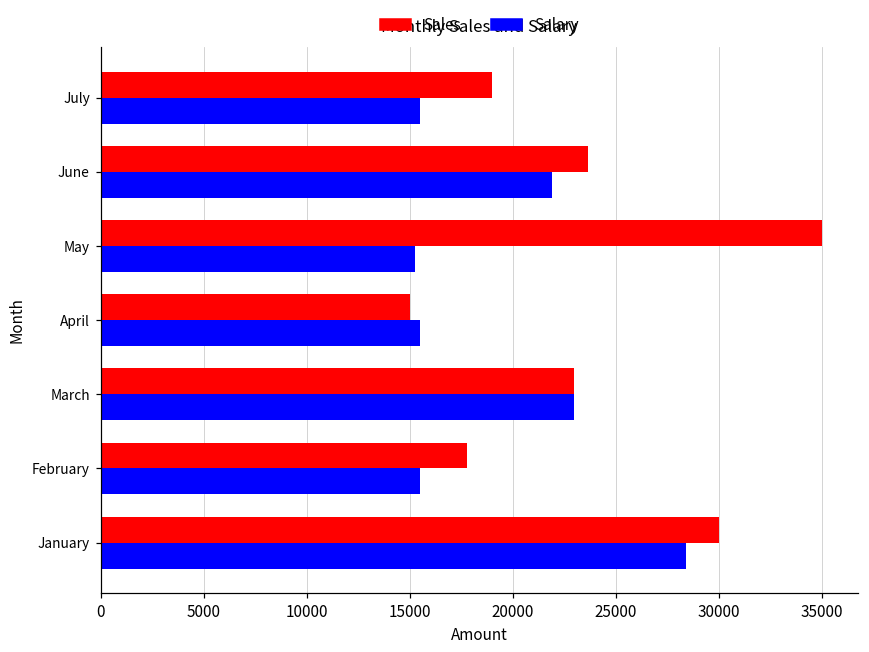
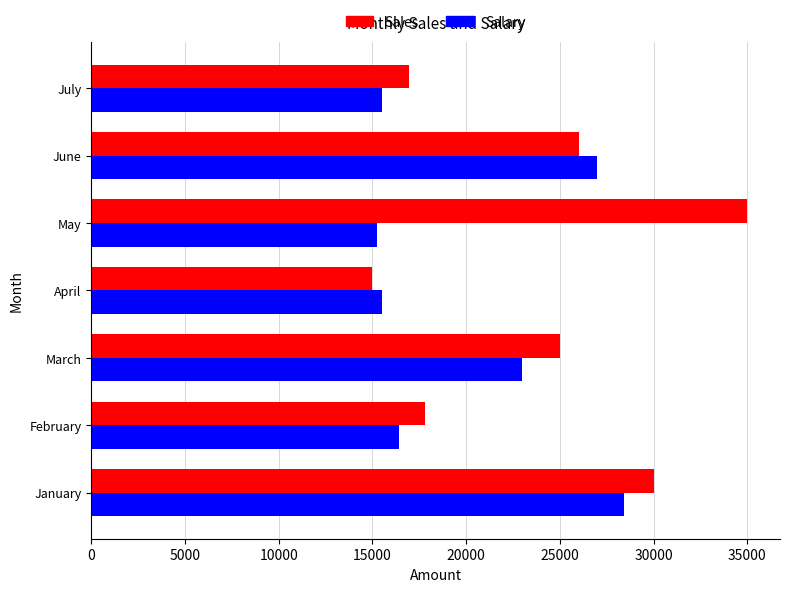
Sales, July: 19000 -> 17000
Sales, June: 23700 -> 26000
Salary, June: 21900 -> 27000
Sales, March: 23000 -> 25000
Salary, February: 15500 -> 16400
